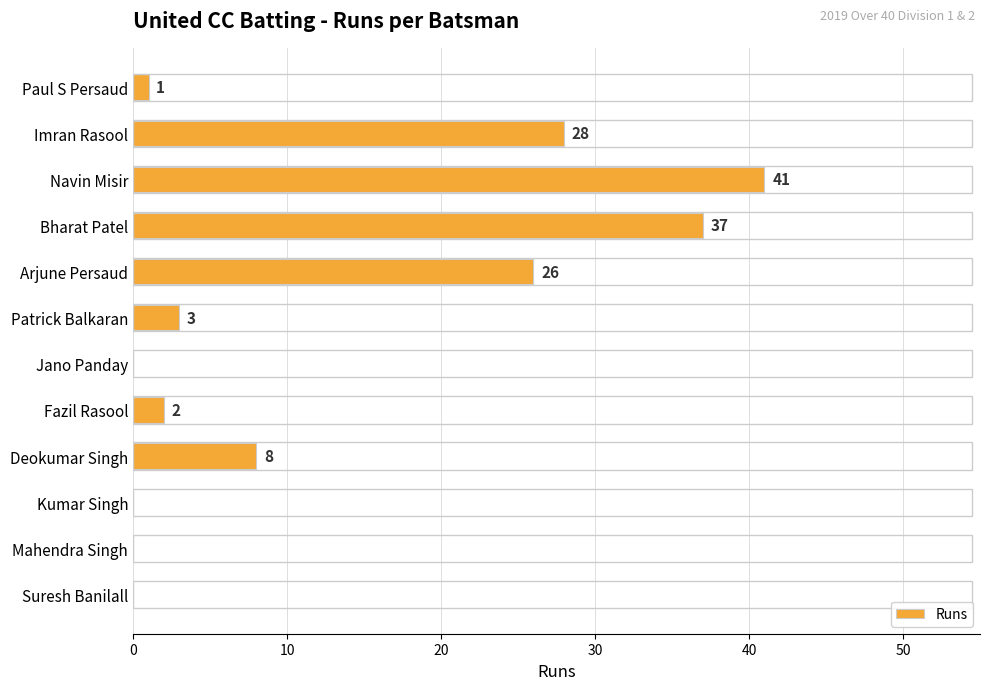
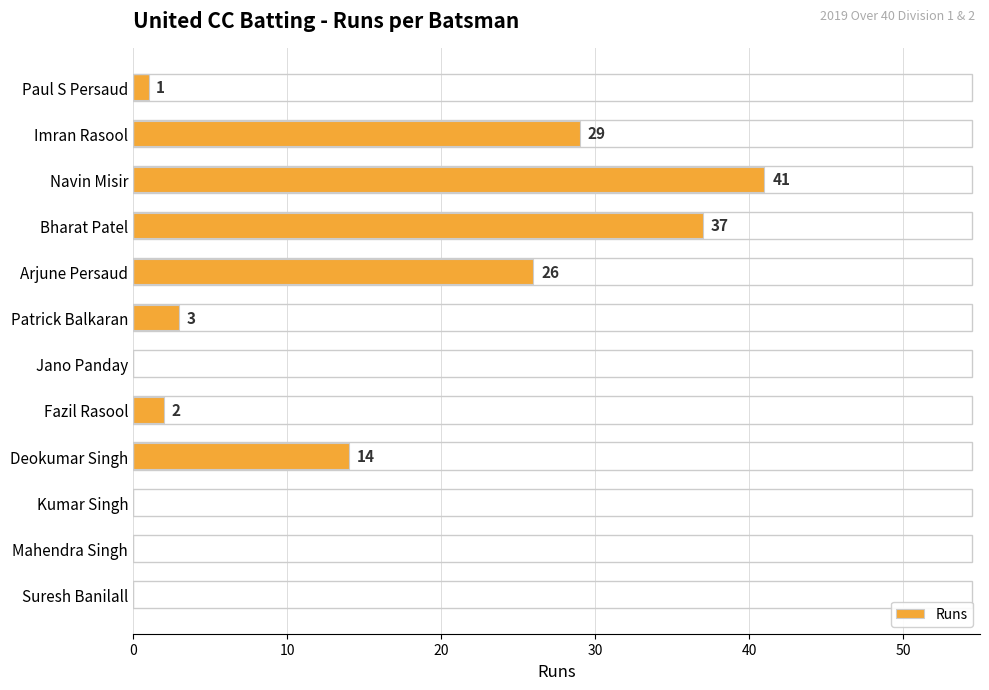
Imran Rasool: 28 -> 29
Deokumar Singh: 8 -> 14
